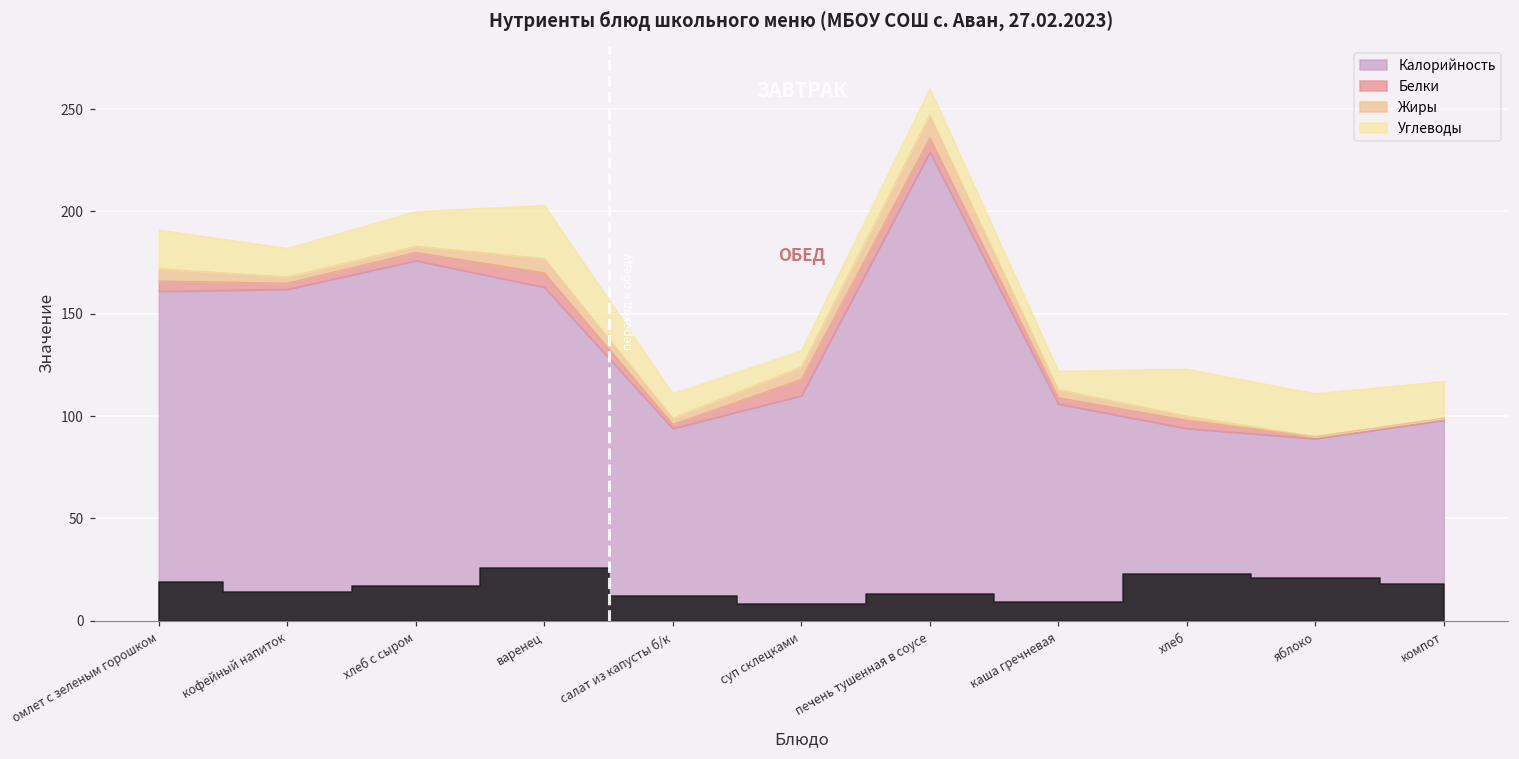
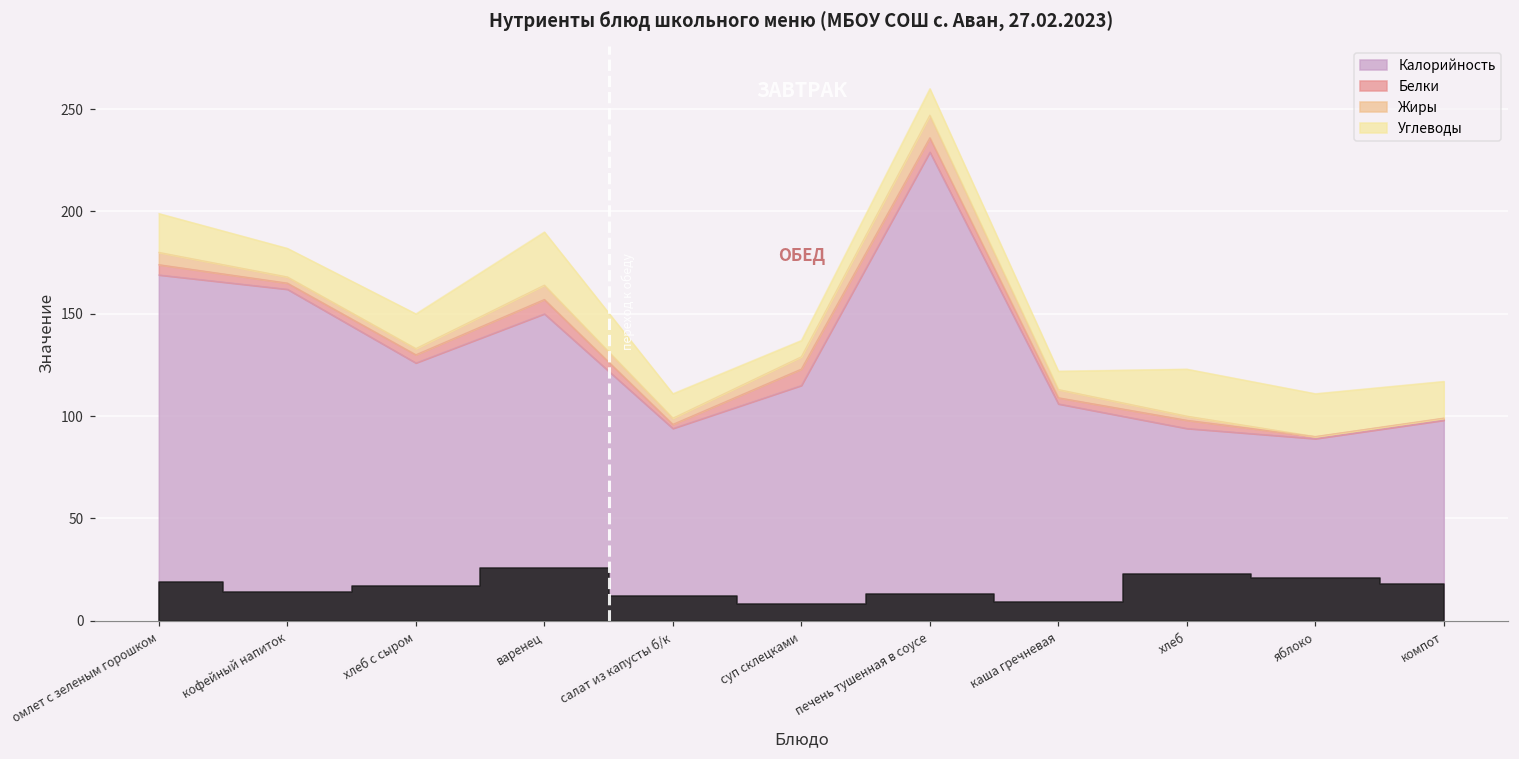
Калорийность, омлет с зеленым горошком: 161 -> 169
Калорийность, хлеб с сыром: 176 -> 126
Калорийность, варенец: 163 -> 150
Калорийность, суп склецками: 110 -> 115
